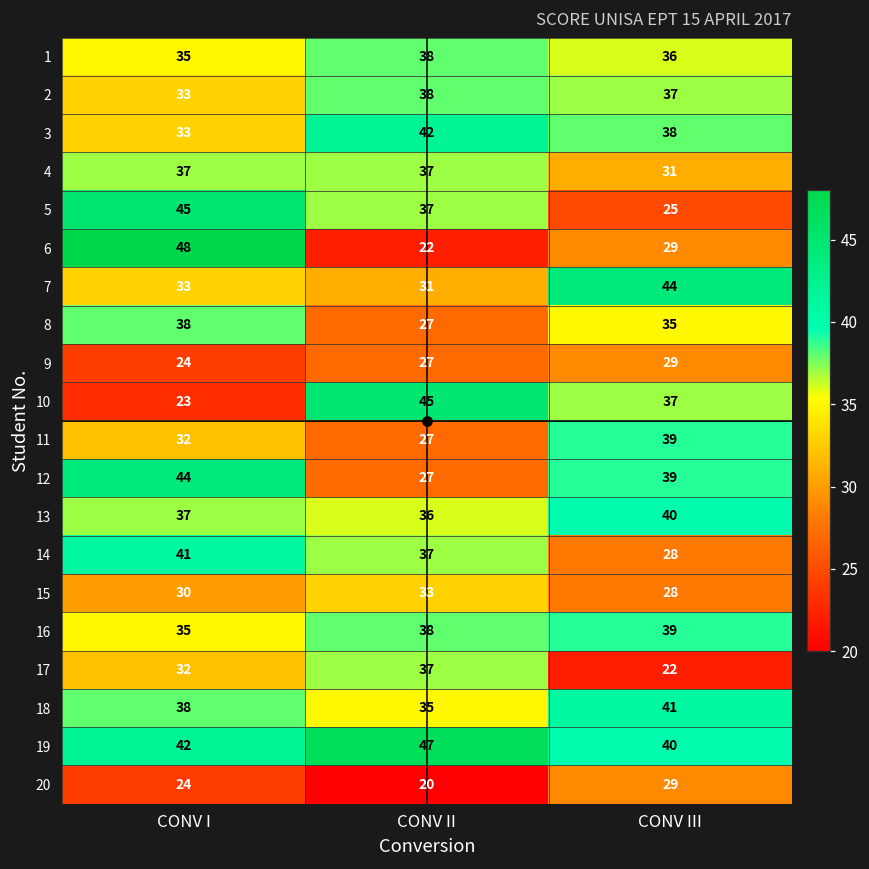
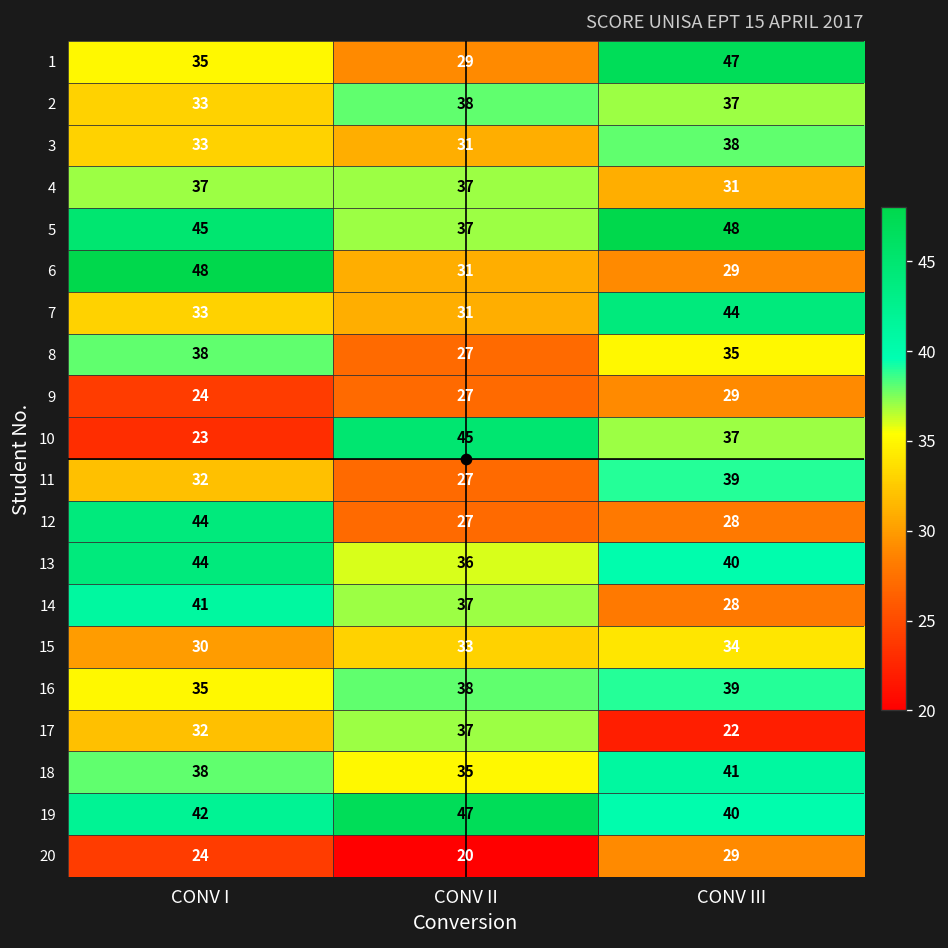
1, CONV II: 38 -> 29
1, CONV III: 36 -> 47
3, CONV II: 42 -> 31
5, CONV III: 25 -> 48
6, CONV II: 22 -> 31
12, CONV III: 39 -> 28
13, CONV I: 37 -> 44
15, CONV III: 28 -> 34
